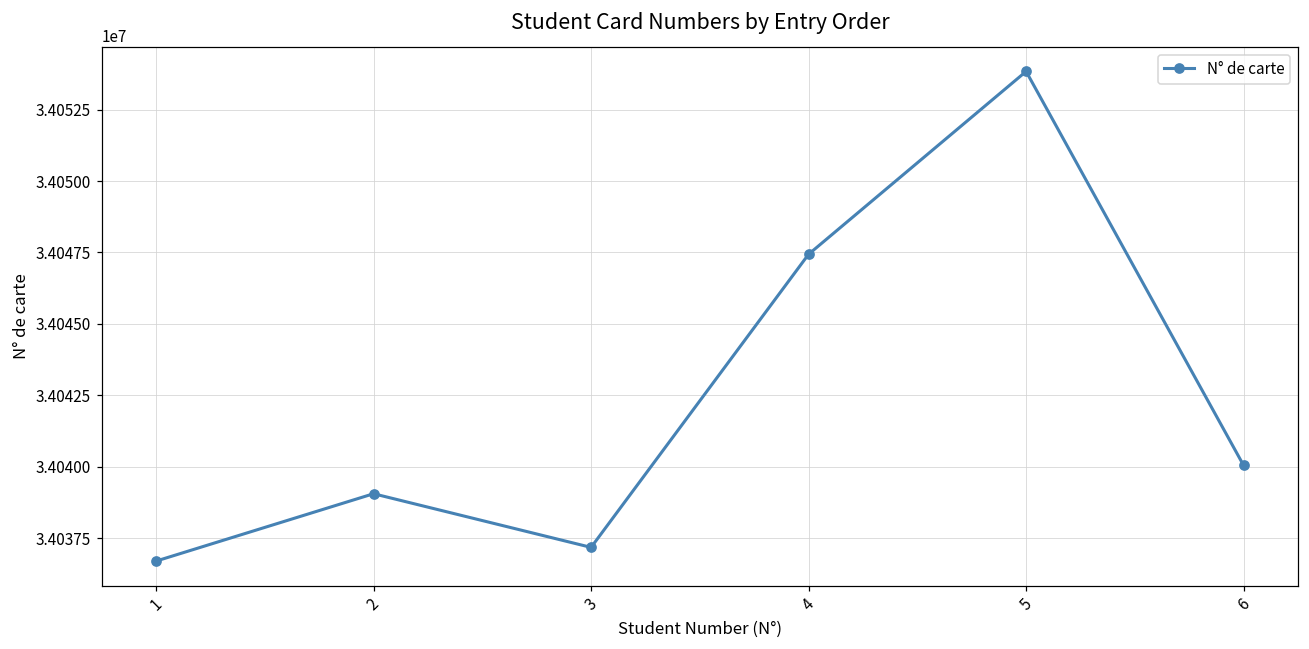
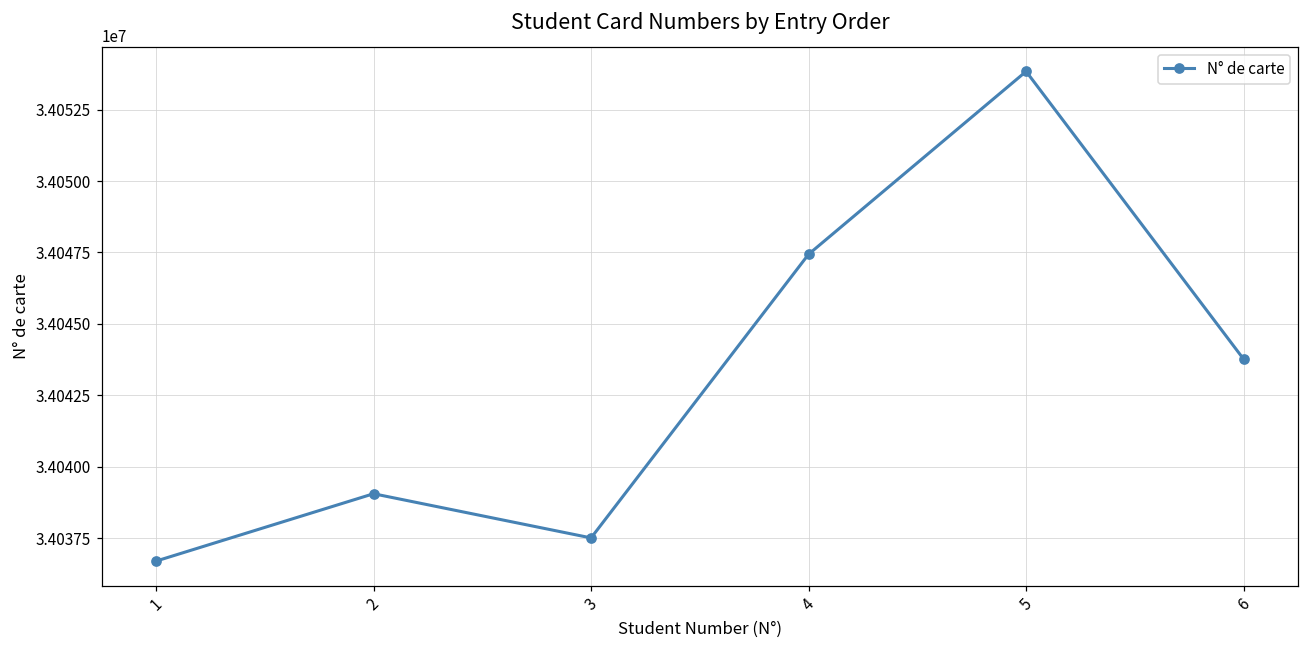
3: 34037200 -> 34037500
6: 34040000 -> 34043800
